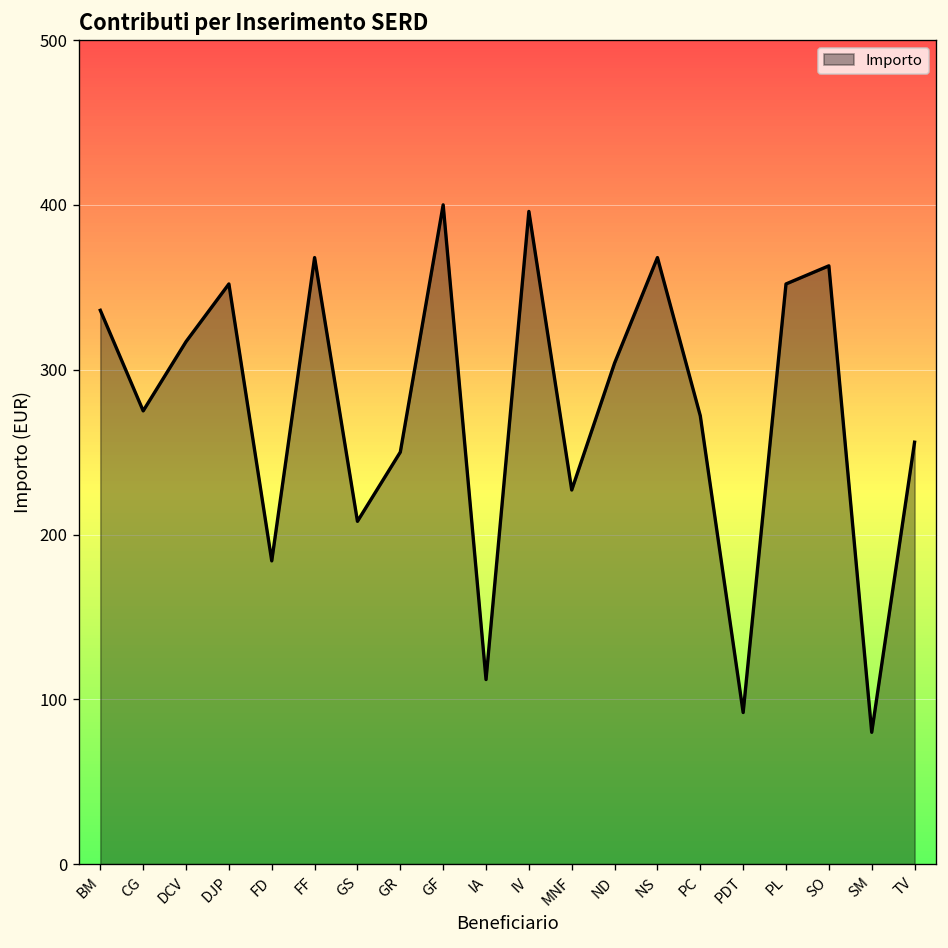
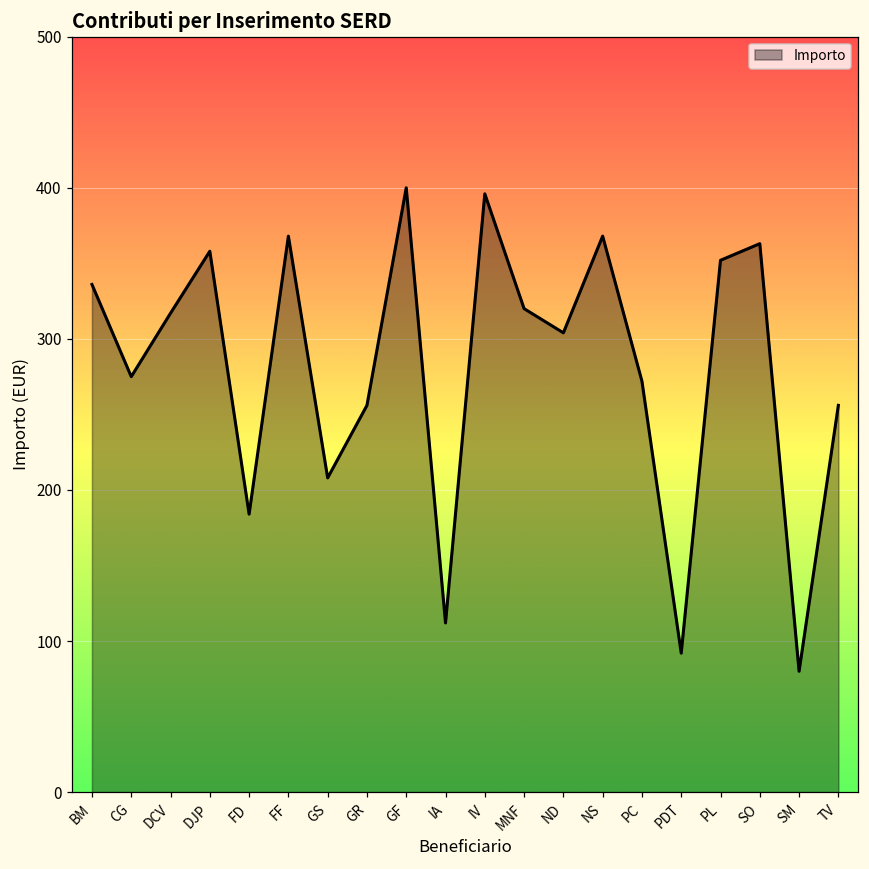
DJP: 352 -> 358
GR: 250 -> 256
MNF: 227 -> 320
